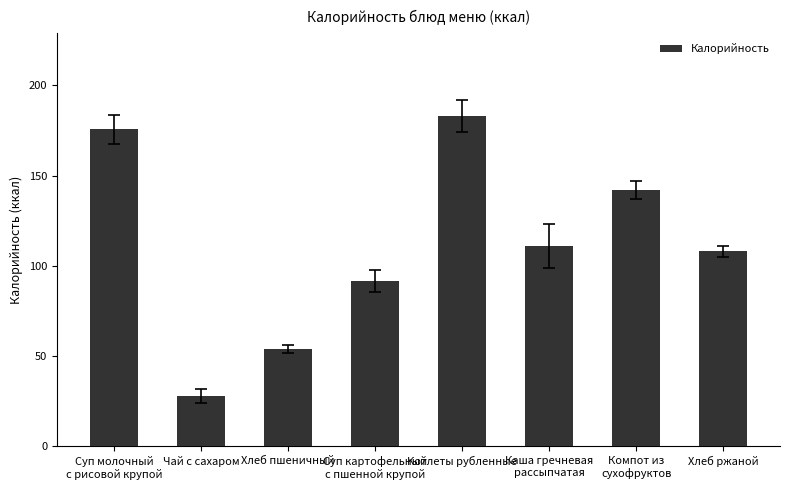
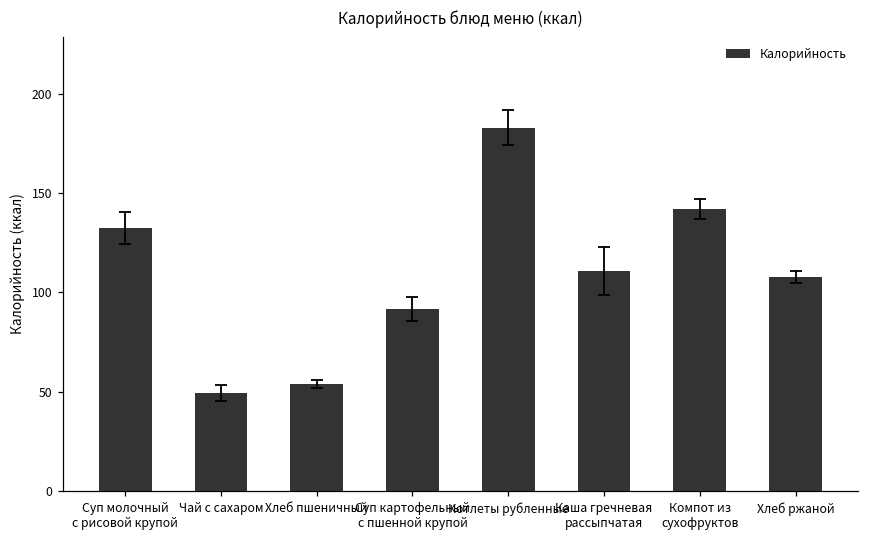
Калорийность, Суп молочный с рисовой крупой: 176 -> 132
Калорийность, Чай с сахаром: 28 -> 50
